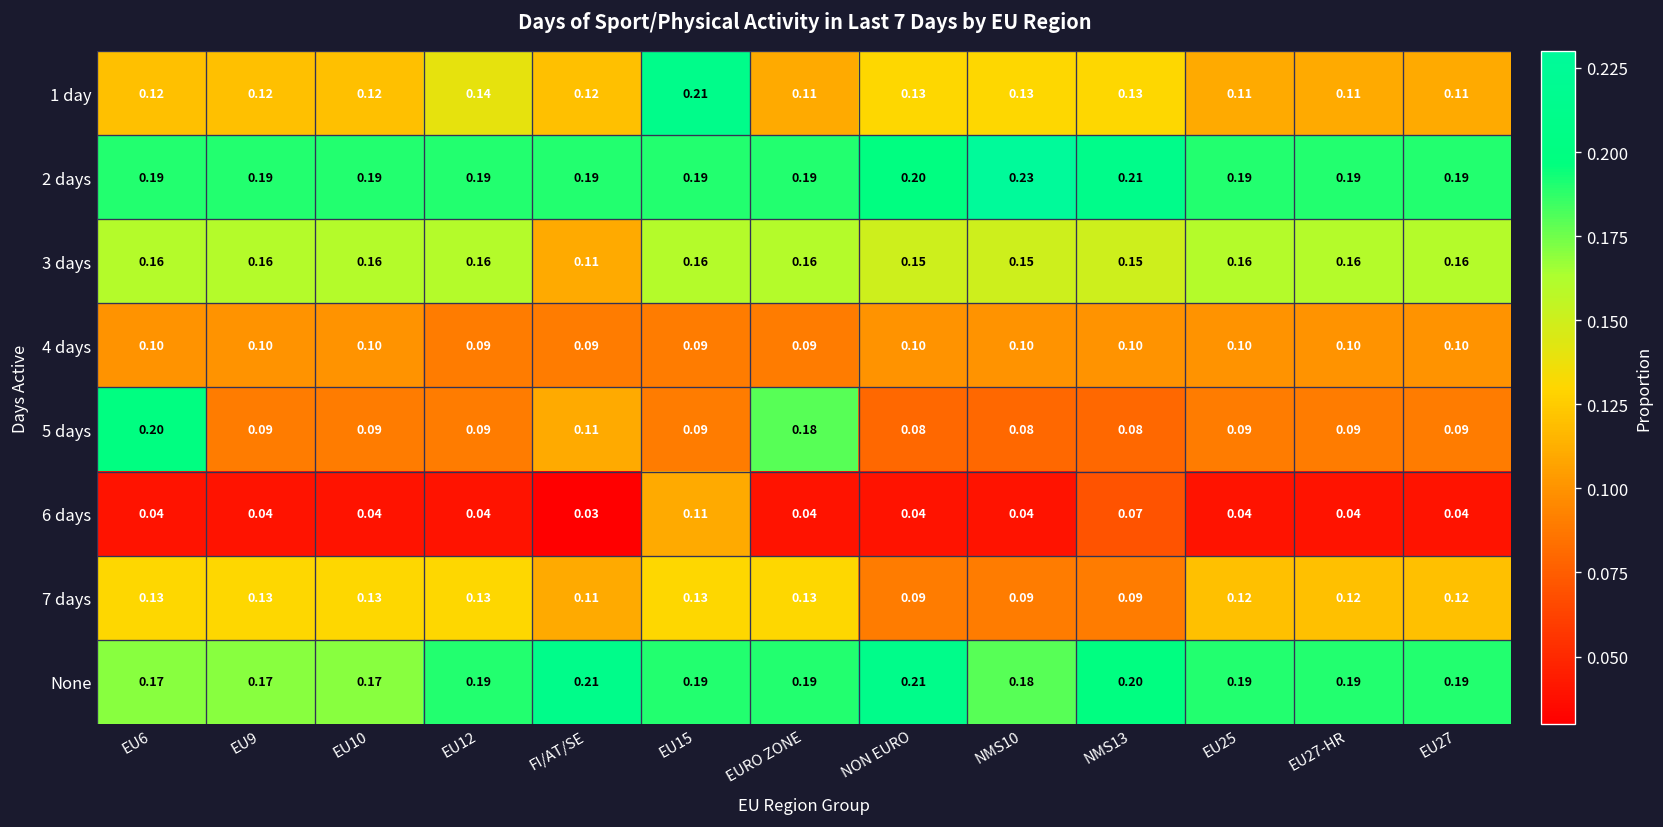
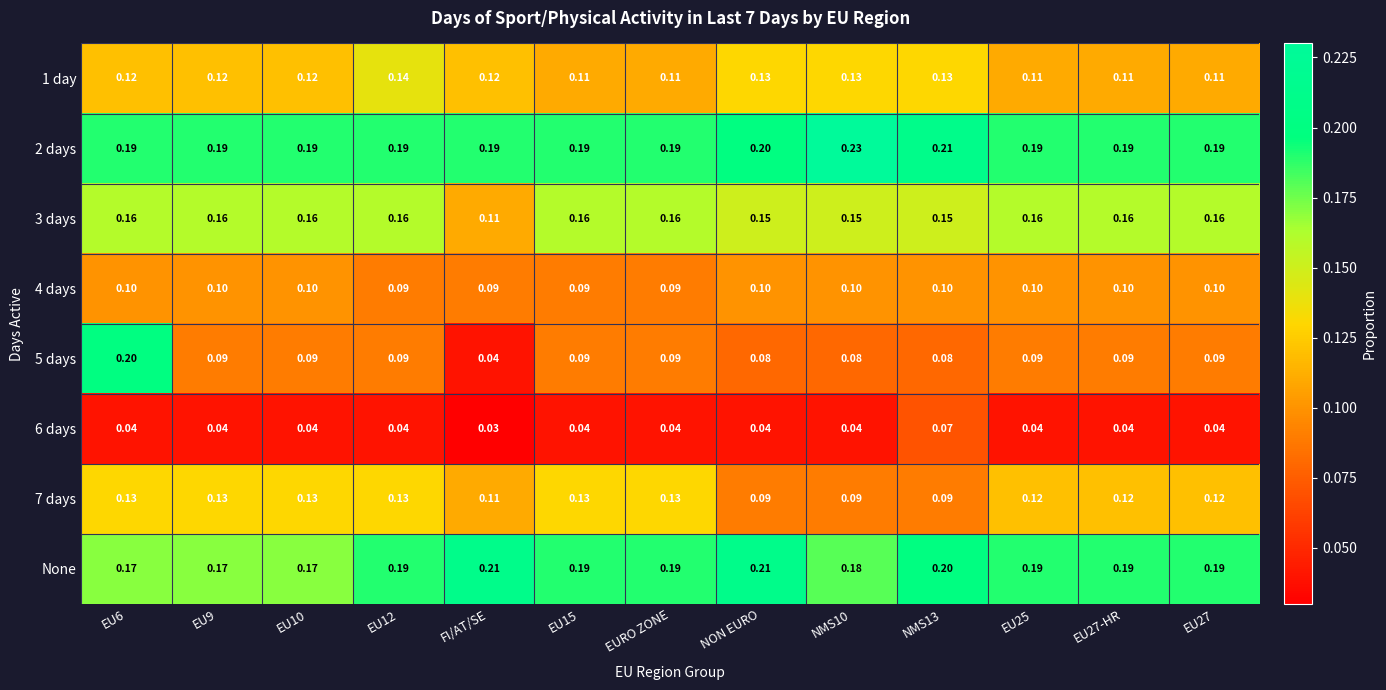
1 day, EU15: 0.21 -> 0.11
5 days, FI/AT/SE: 0.11 -> 0.04
5 days, EURO ZONE: 0.18 -> 0.09
6 days, EU15: 0.11 -> 0.04
